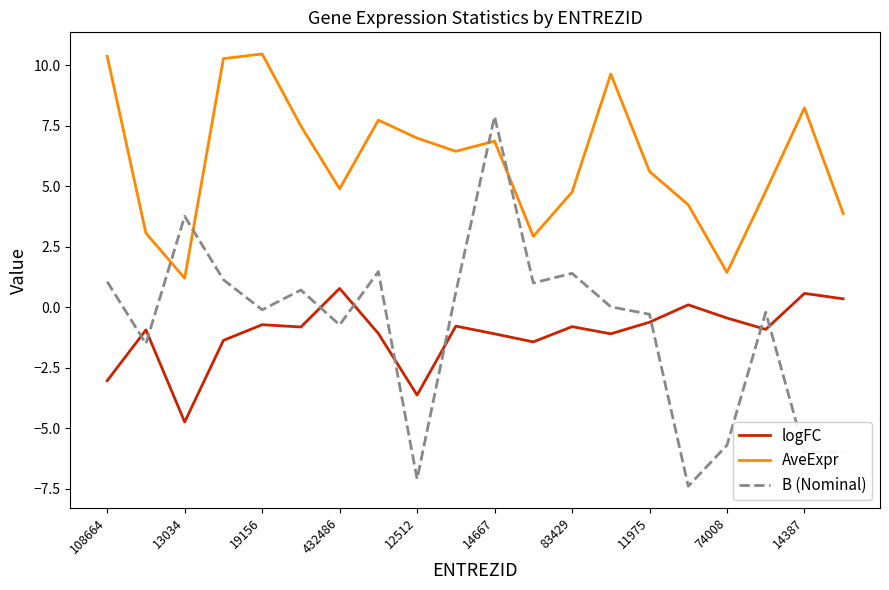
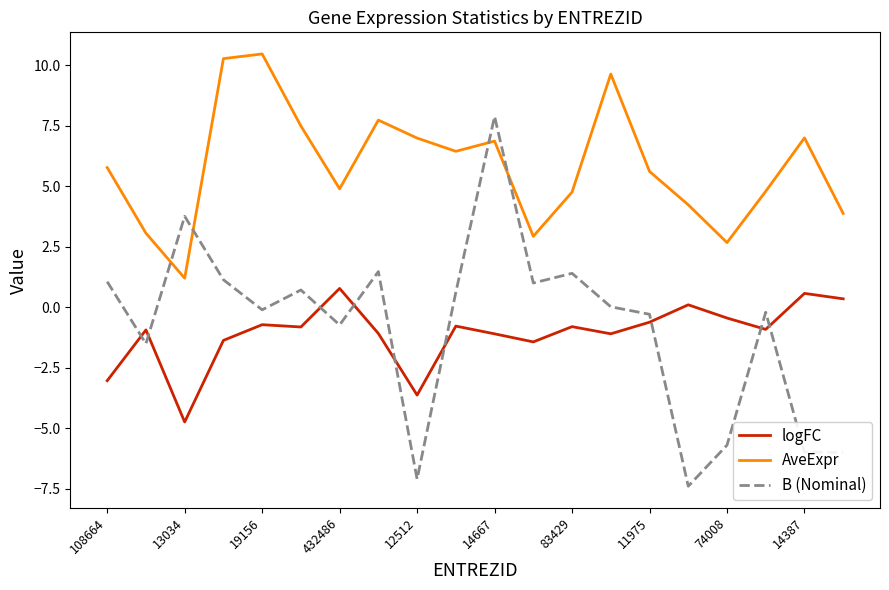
AveExpr, 108664: 10.4 -> 5.8
AveExpr, 74008: 1.4 -> 2.7
AveExpr, 14387: 8.2 -> 7.0
